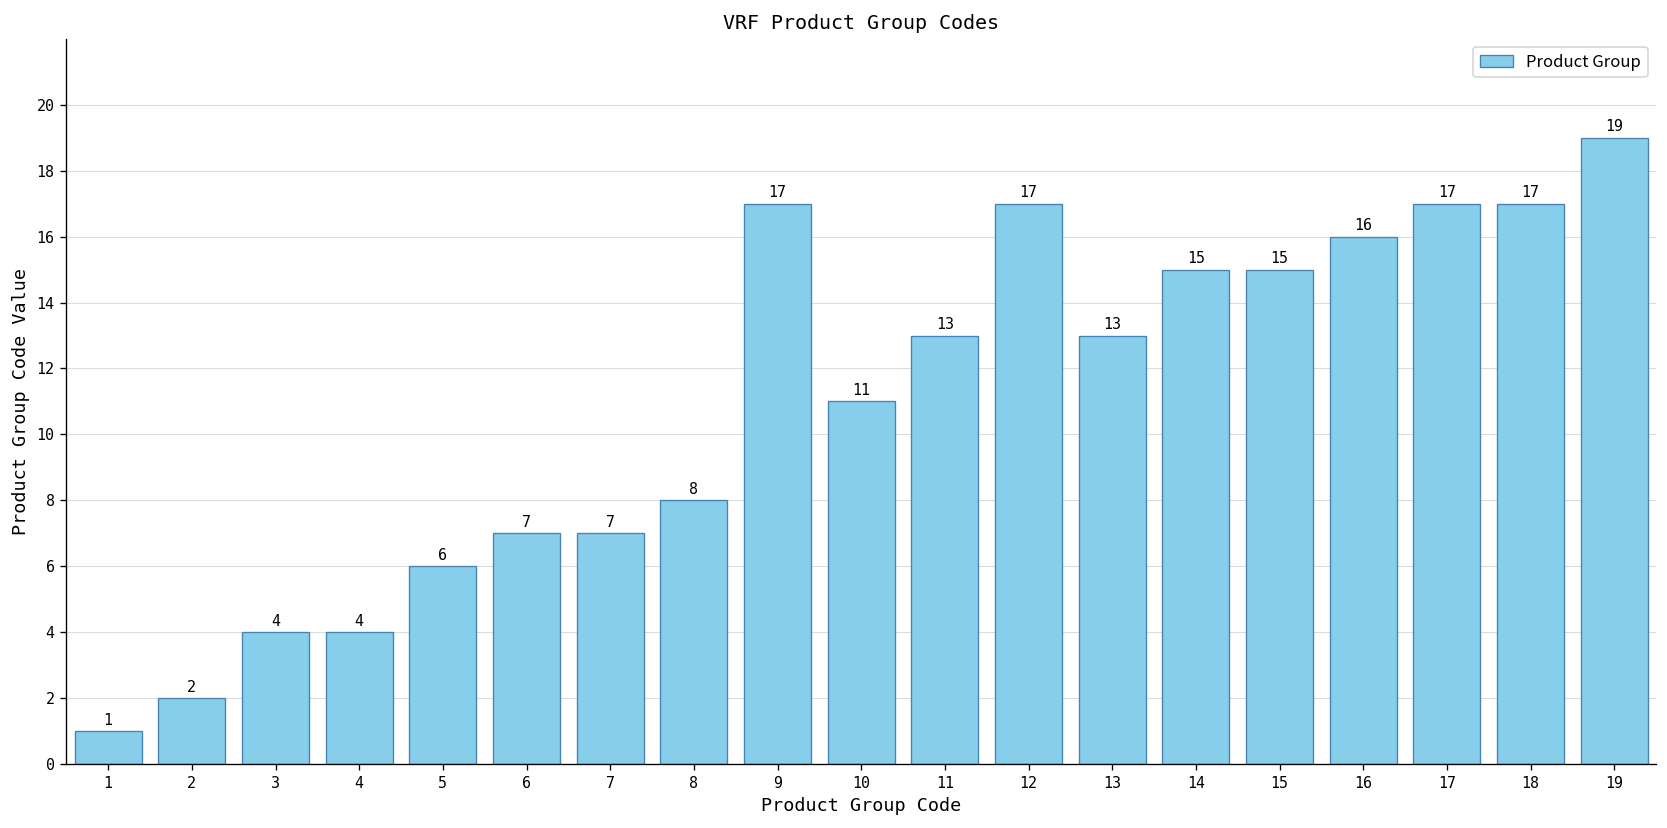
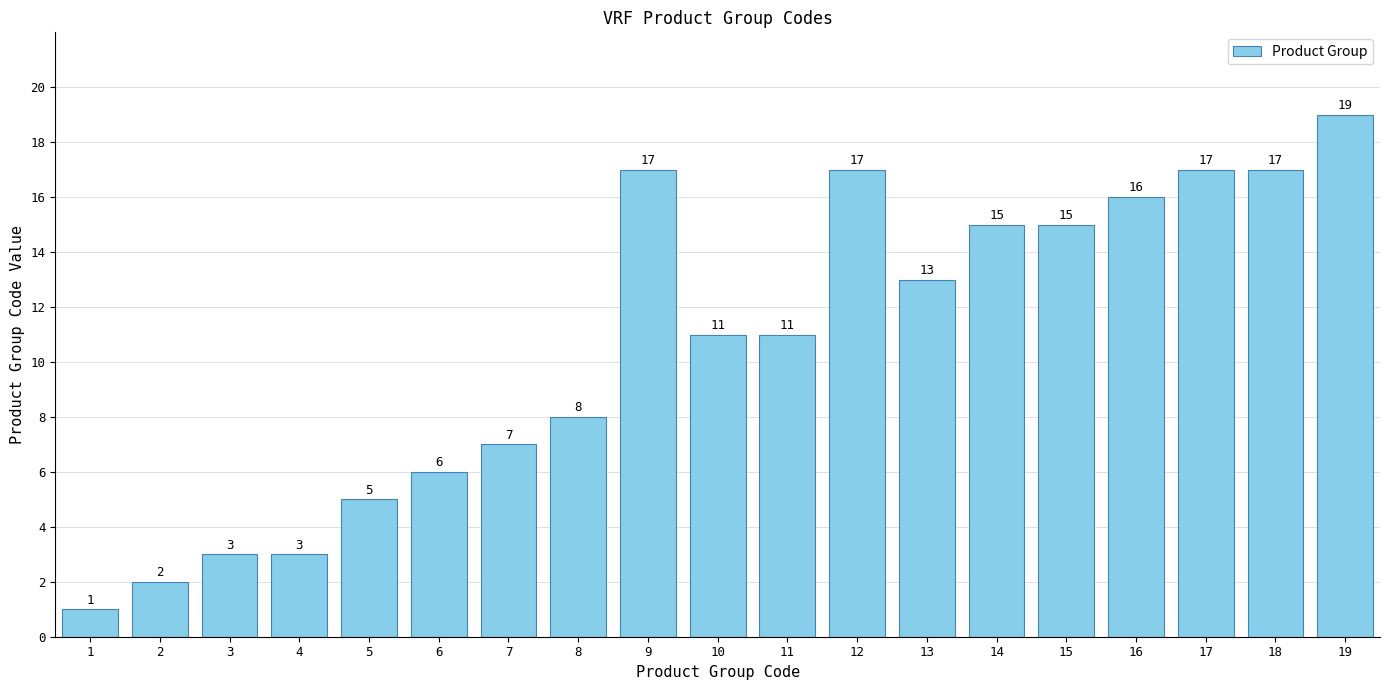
3: 4 -> 3
4: 4 -> 3
5: 6 -> 5
6: 7 -> 6
11: 13 -> 11
